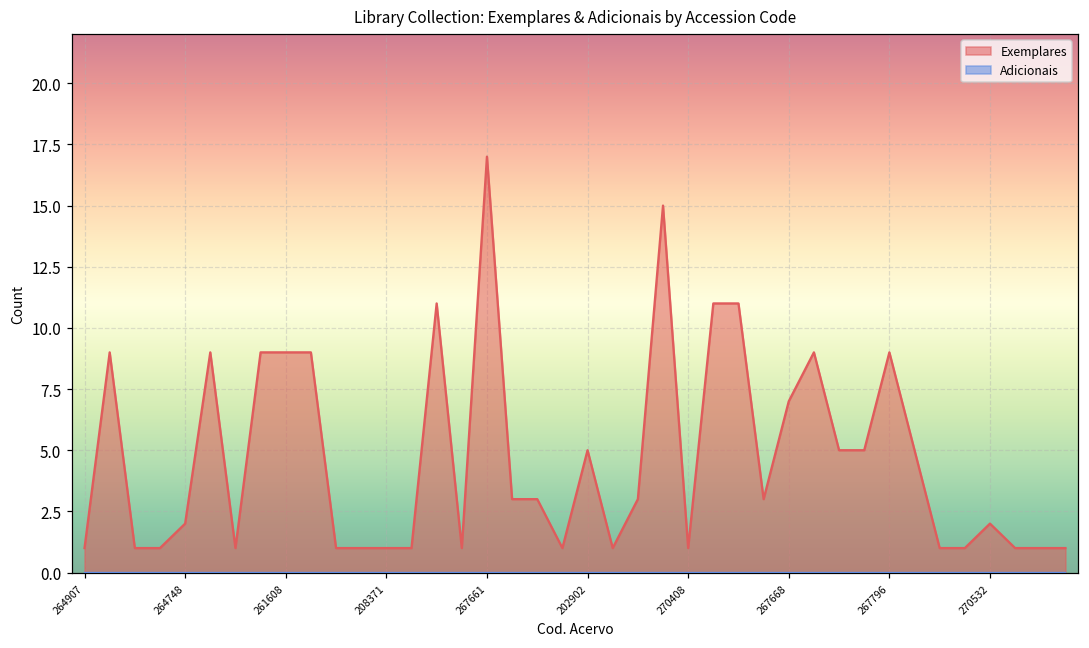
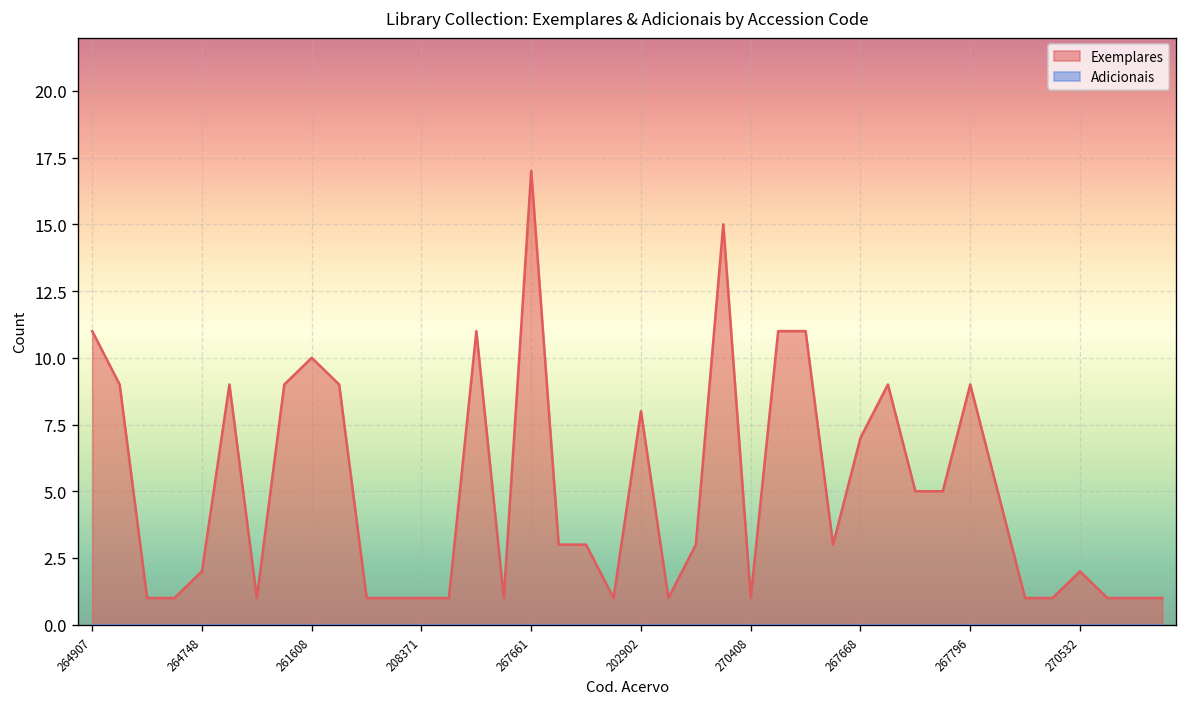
Exemplares, 264907: 1 -> 11
Exemplares, 261608: 9 -> 10
Exemplares, 202902: 5 -> 8
